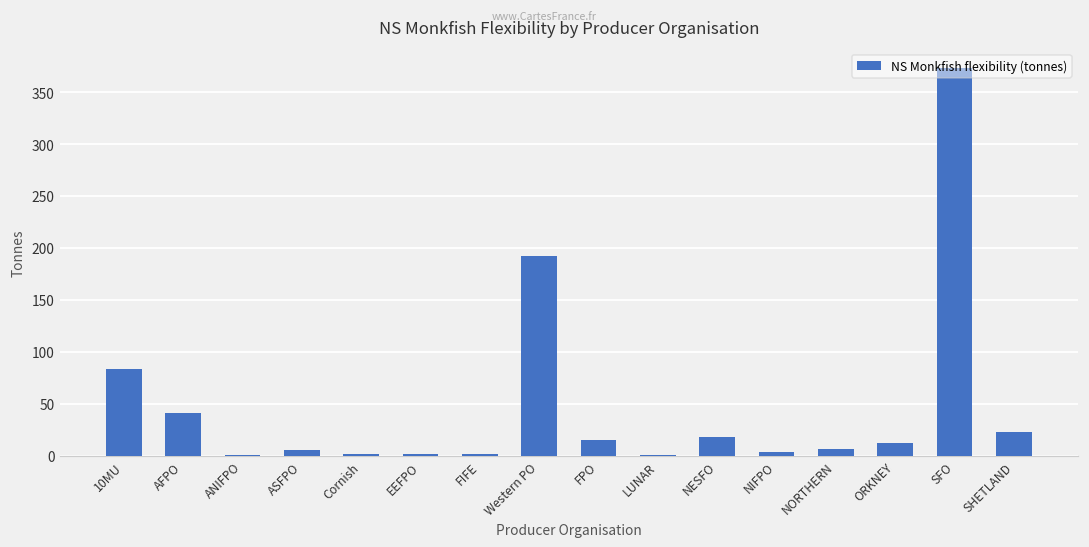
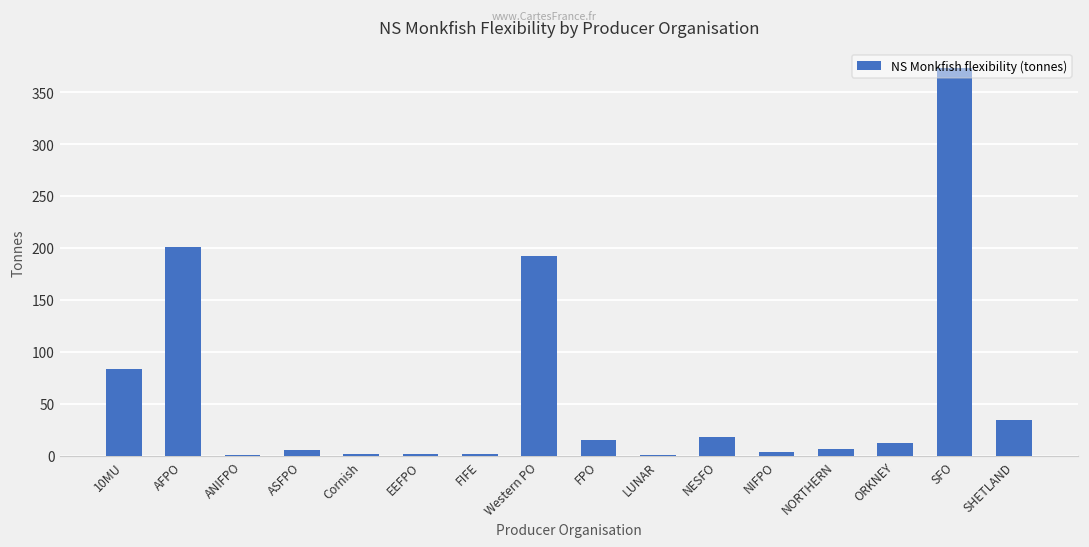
AFPO: 40 -> 200
SHETLAND: 20 -> 30
